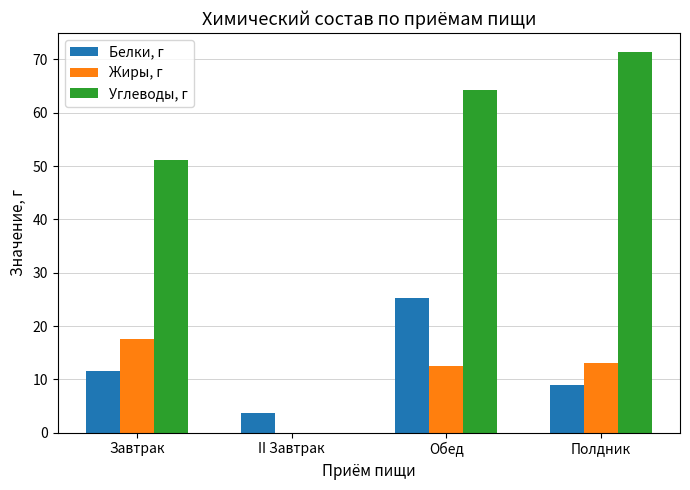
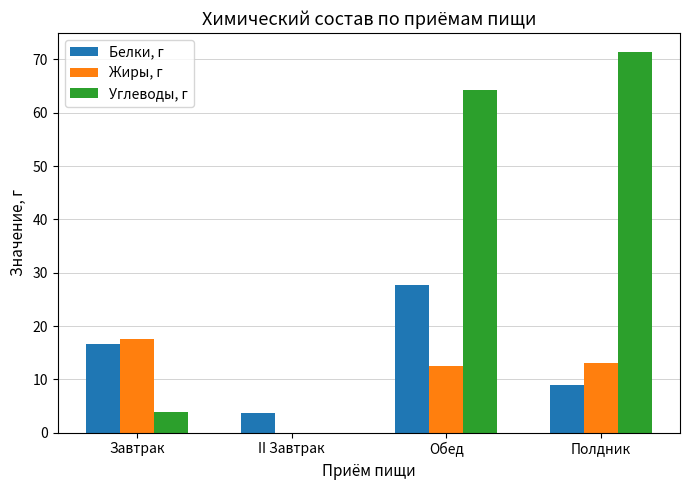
Белки, г, Завтрак: 12 -> 17
Углеводы, г, Завтрак: 51 -> 4
Белки, г, Обед: 25 -> 28
